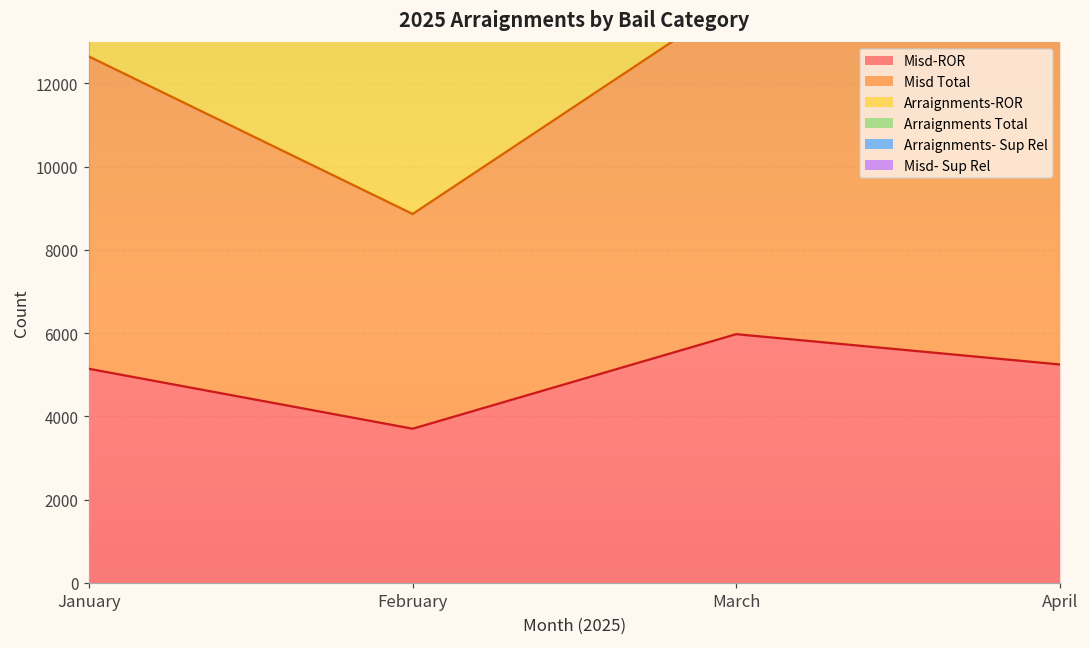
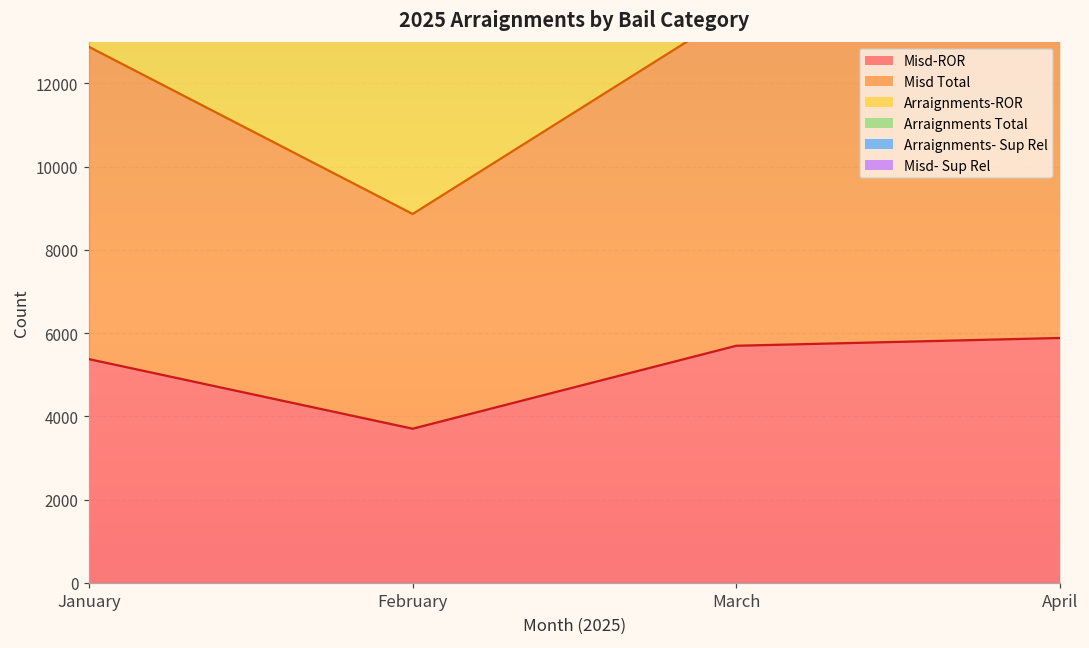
Misd-ROR, January: 5100 -> 5400
Misd-ROR, March: 6000 -> 5700
Misd-ROR, April: 5200 -> 5900
